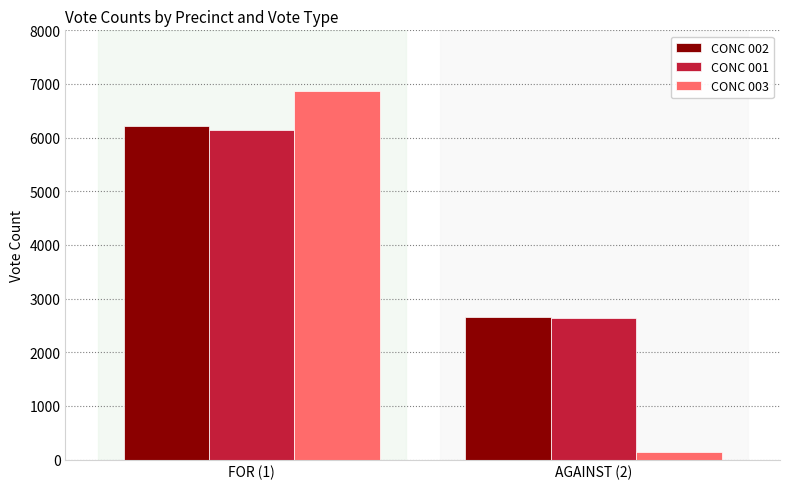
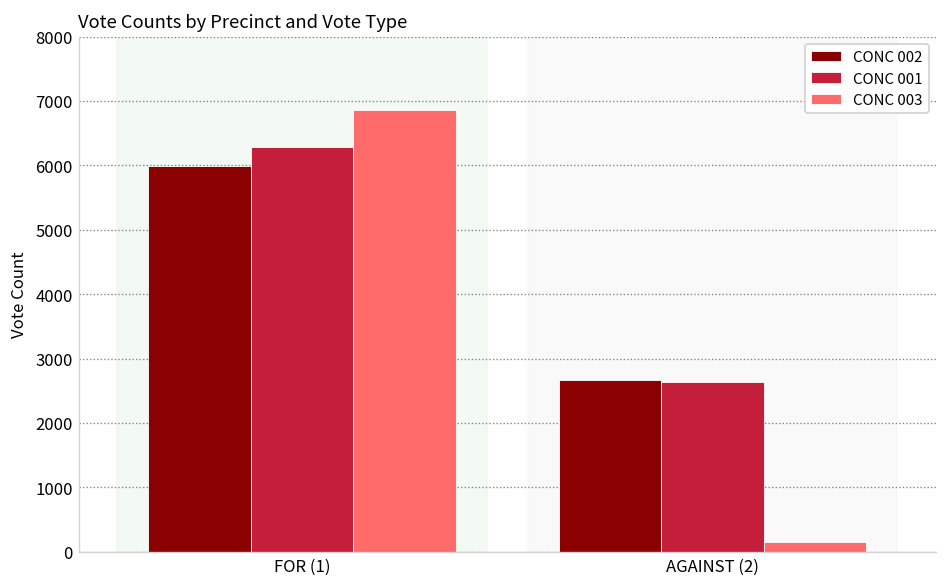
CONC 002, FOR (1): 6200 -> 6000
CONC 001, FOR (1): 6100 -> 6300
